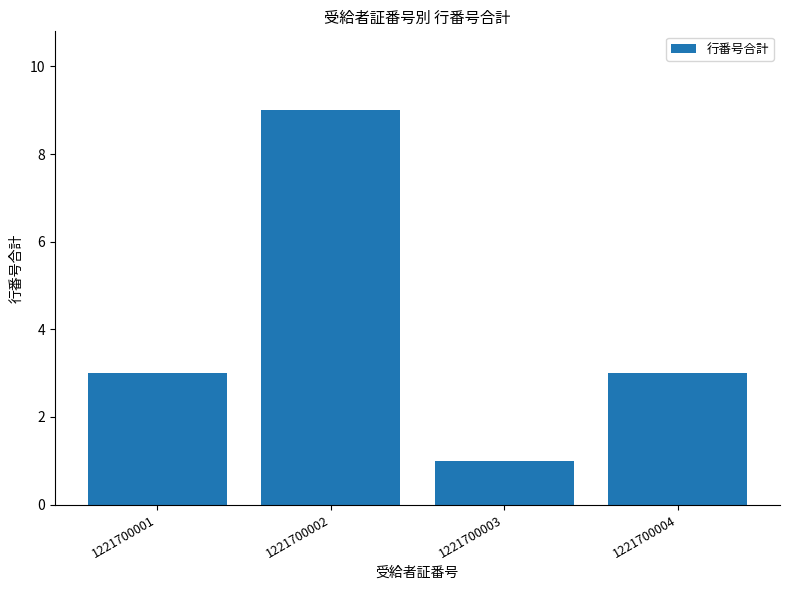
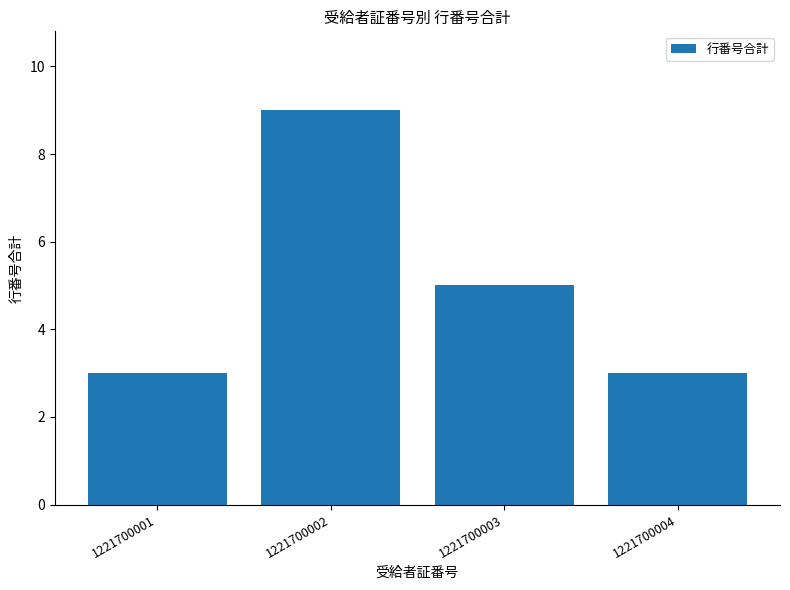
1221700003: 1 -> 5
